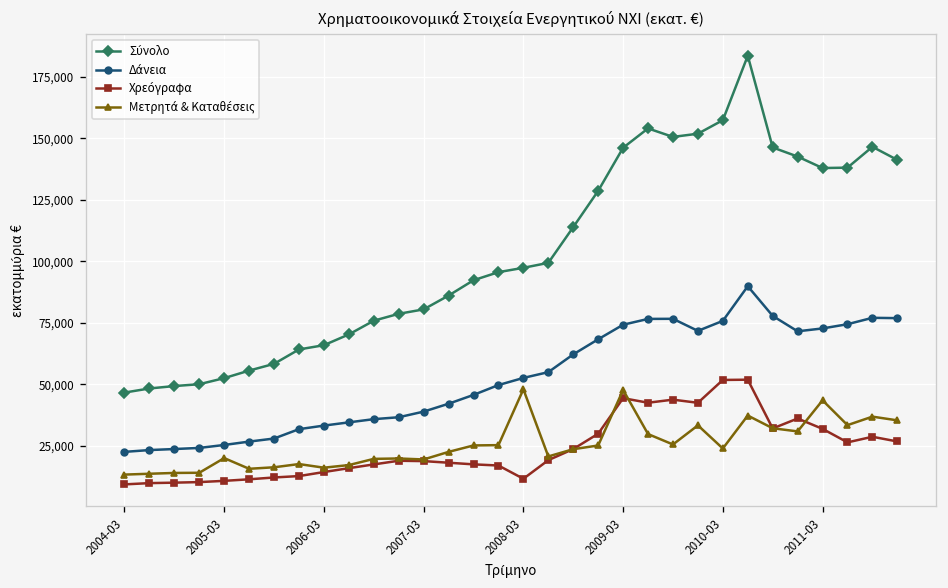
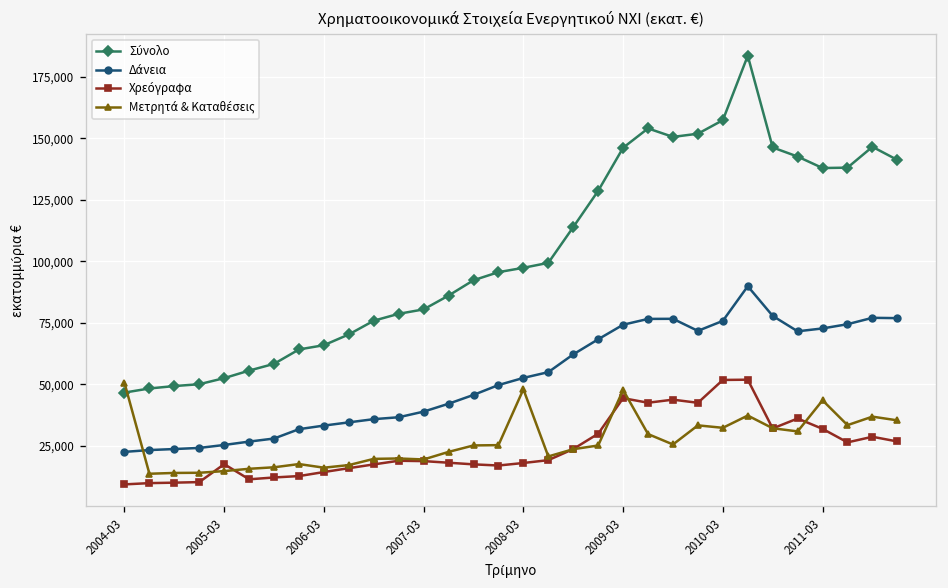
Μετρητά & Καταθέσεις, 2004-03: 13,000 -> 51,000
Χρεόγραφα, 2005-03: 11,000 -> 18,000
Μετρητά & Καταθέσεις, 2005-03: 20,000 -> 15,000
Χρεόγραφα, 2008-03: 12,000 -> 18,000
Μετρητά & Καταθέσεις, 2010-03: 24,000 -> 32,000
